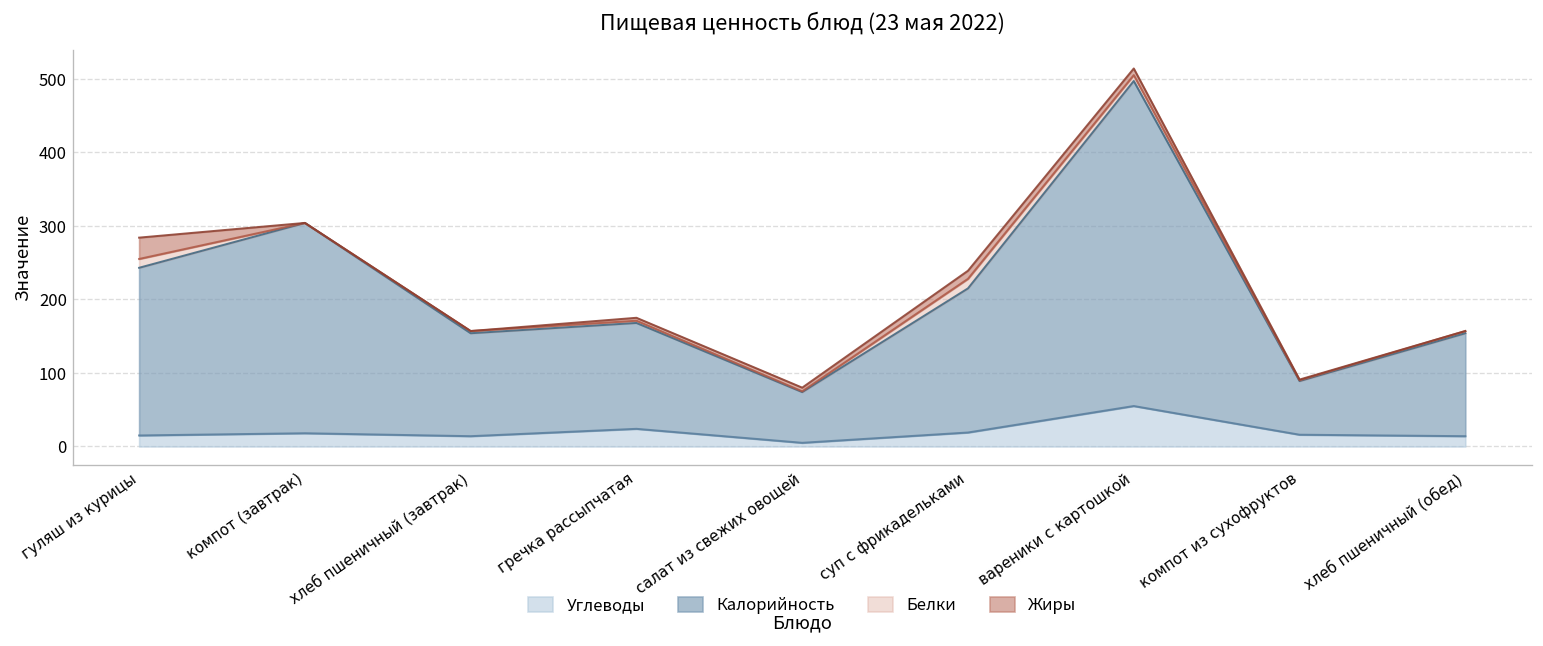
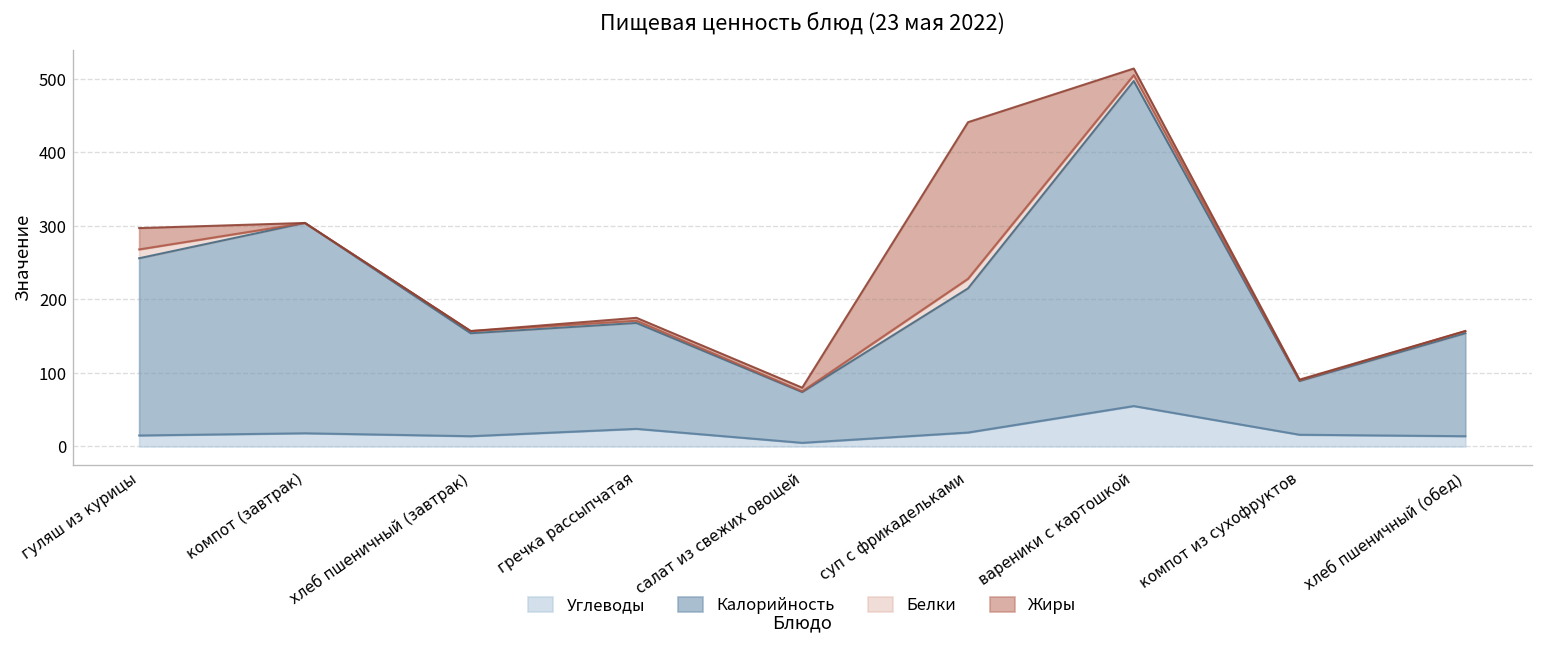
Калорийность, гуляш из курицы: 230 -> 240
Жиры, суп с фрикадельками: 10 -> 210
